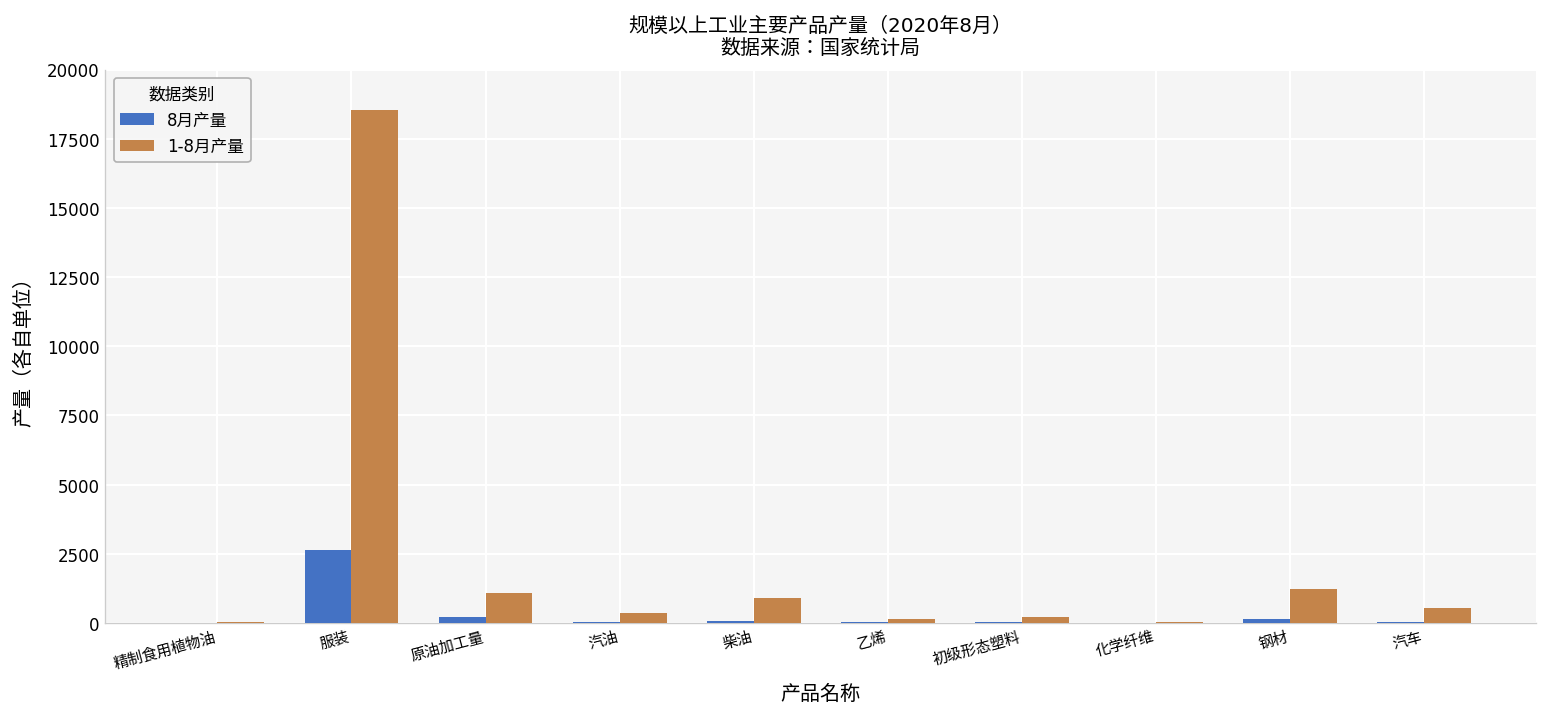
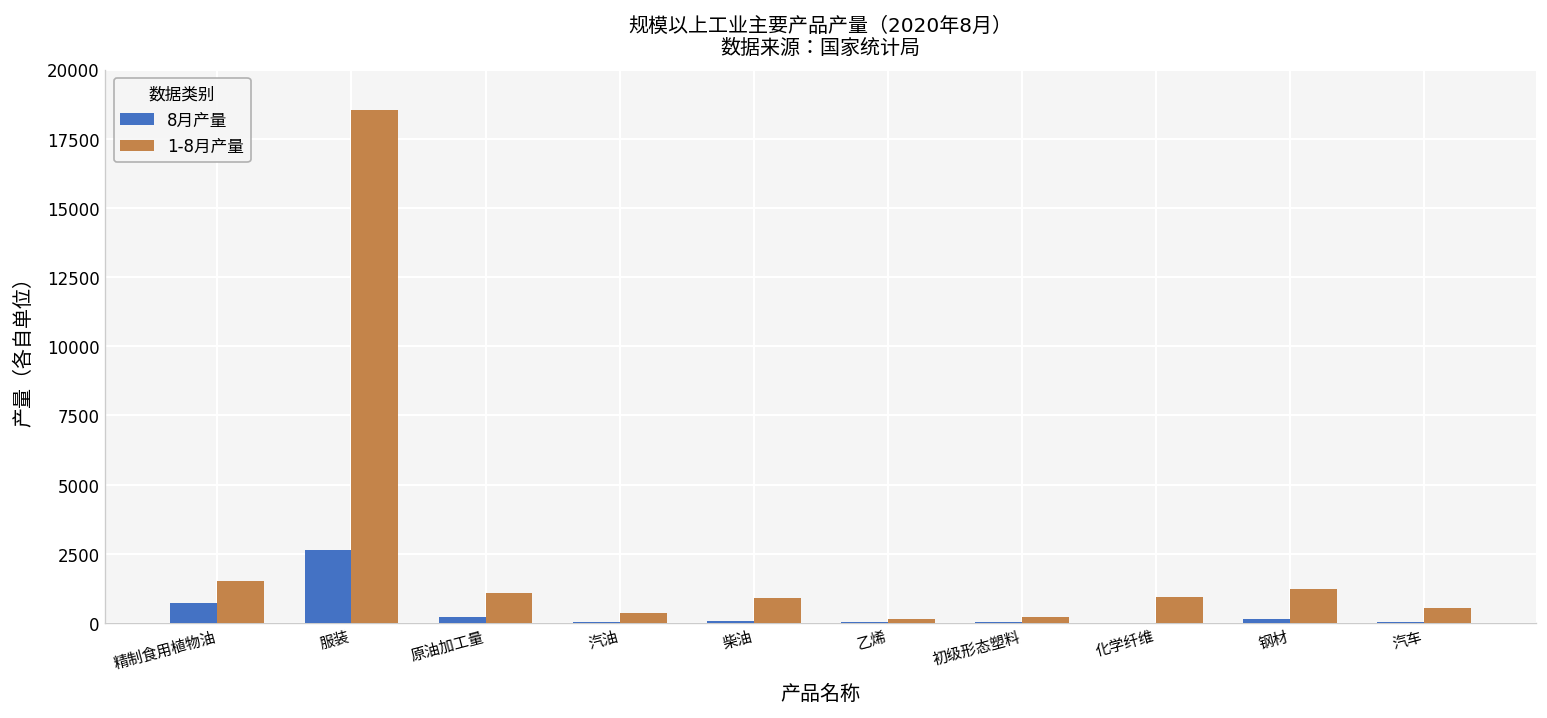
8月产量, 精制食用植物油: 0 -> 700
1-8月产量, 精制食用植物油: 0 -> 1500
1-8月产量, 化学纤维: 0 -> 1000
